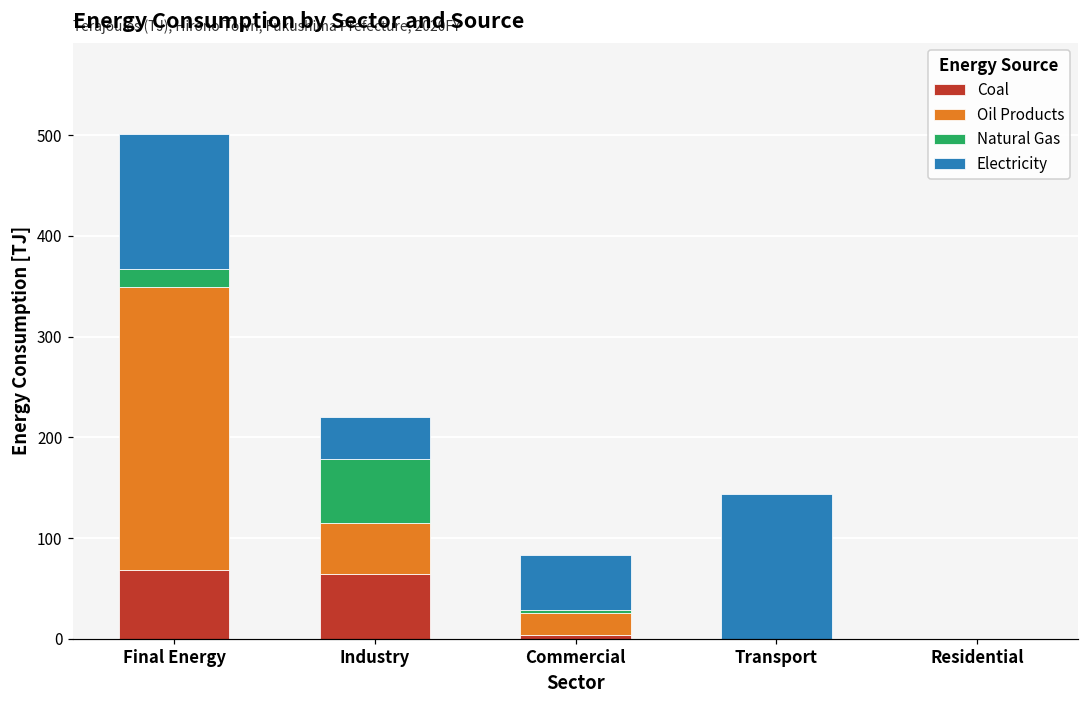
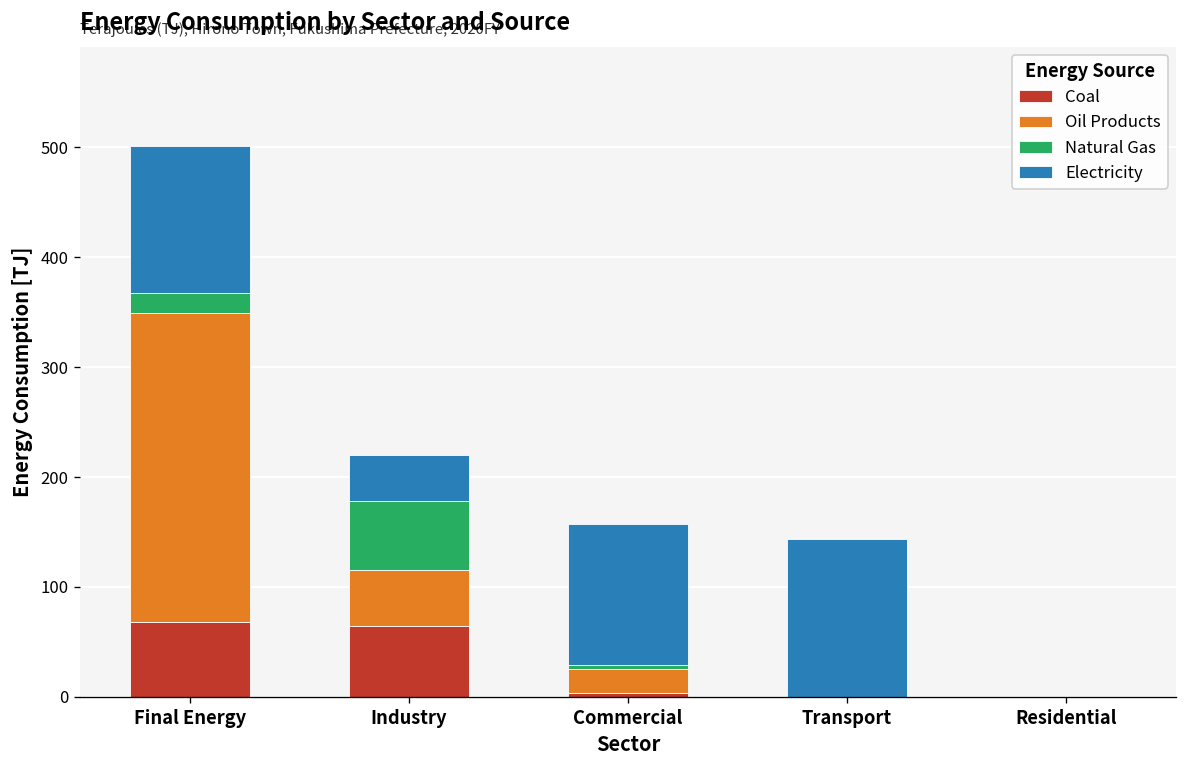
Electricity, Commercial: 50 -> 130
